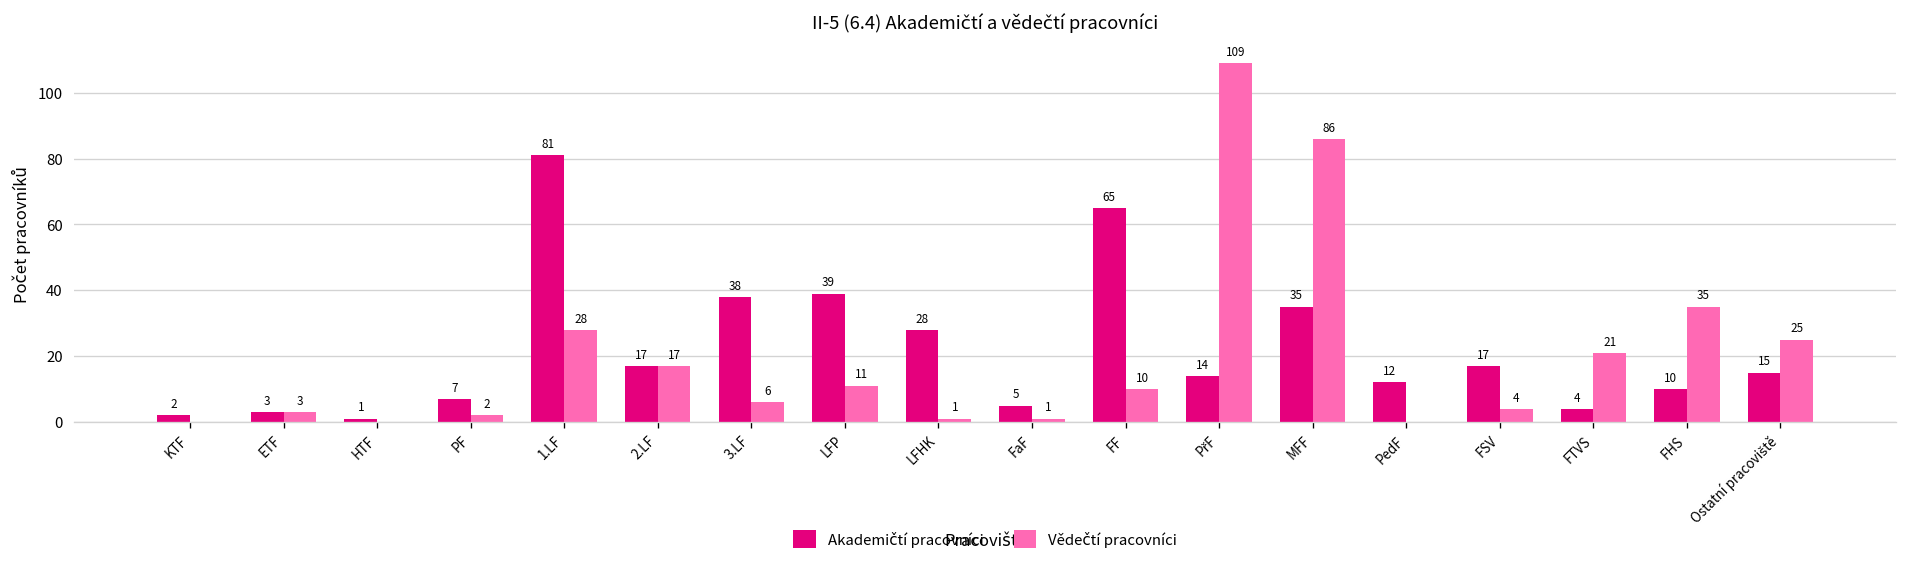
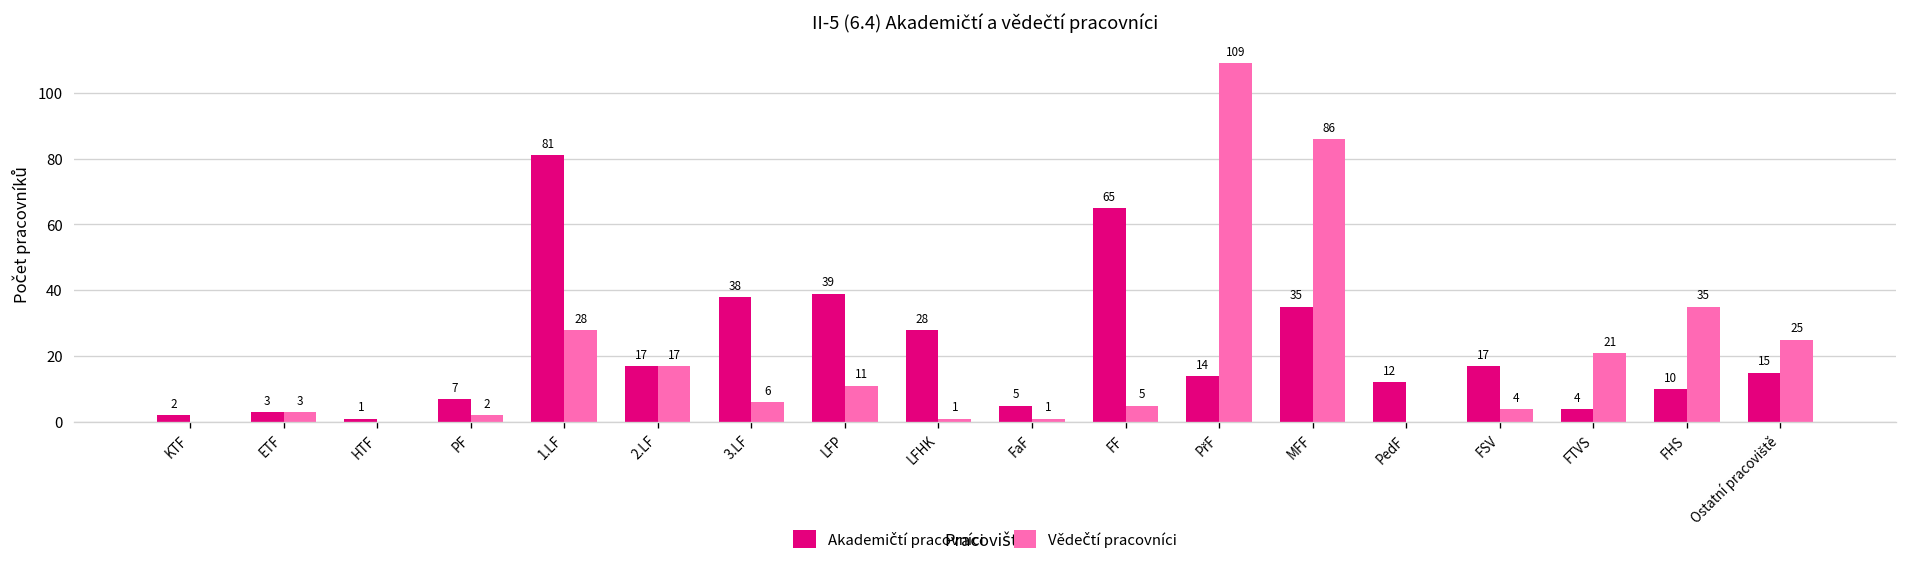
Vědečtí pracovníci, FF: 10 -> 5
